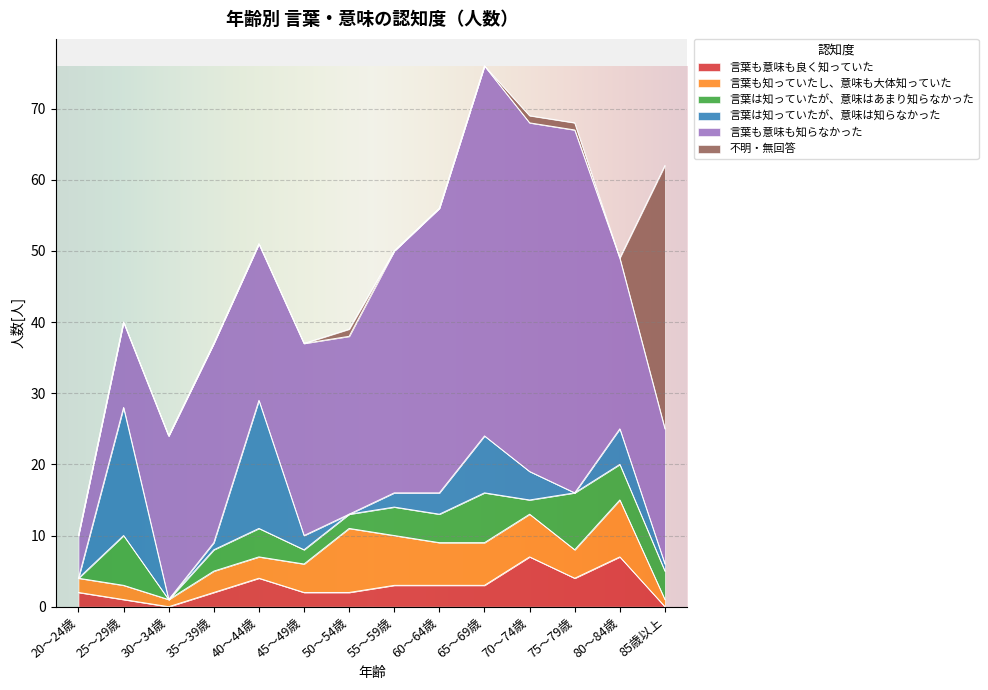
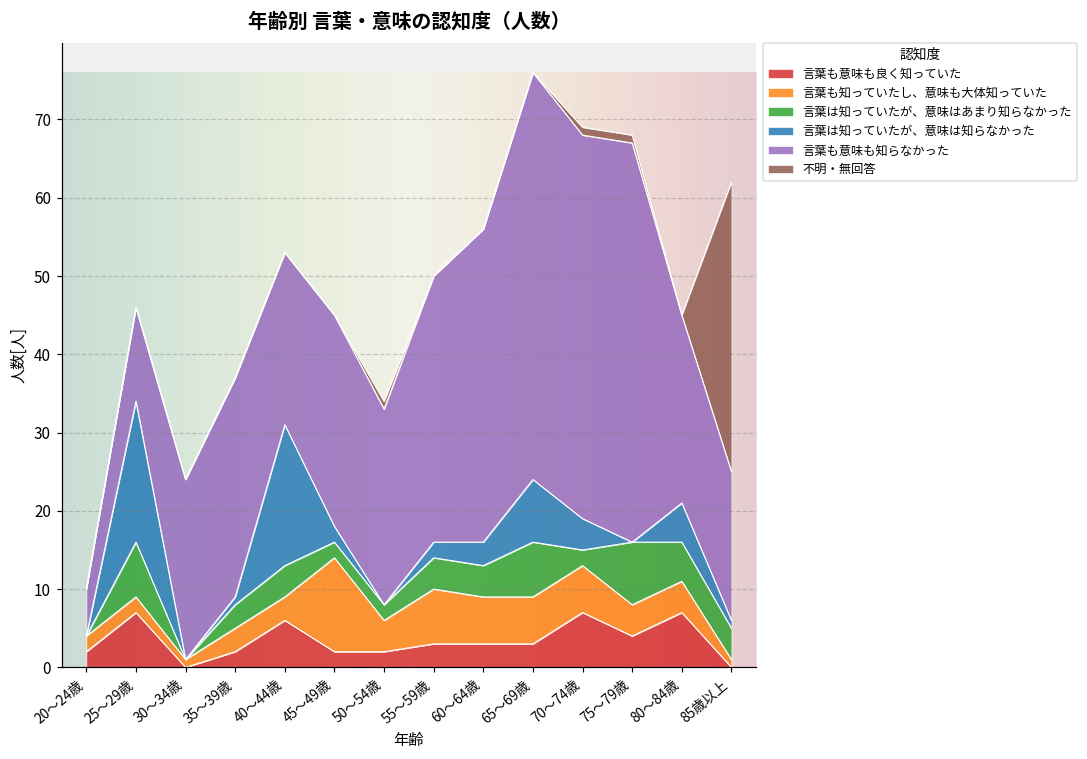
言葉も意味も良く知っていた, 25～29歳: 1 -> 7
言葉も意味も良く知っていた, 40～44歳: 4 -> 6
言葉も知っていたし、意味も大体知っていた, 45～49歳: 4 -> 12
言葉も知っていたし、意味も大体知っていた, 50～54歳: 9 -> 4
言葉も知っていたし、意味も大体知っていた, 80～84歳: 8 -> 4
